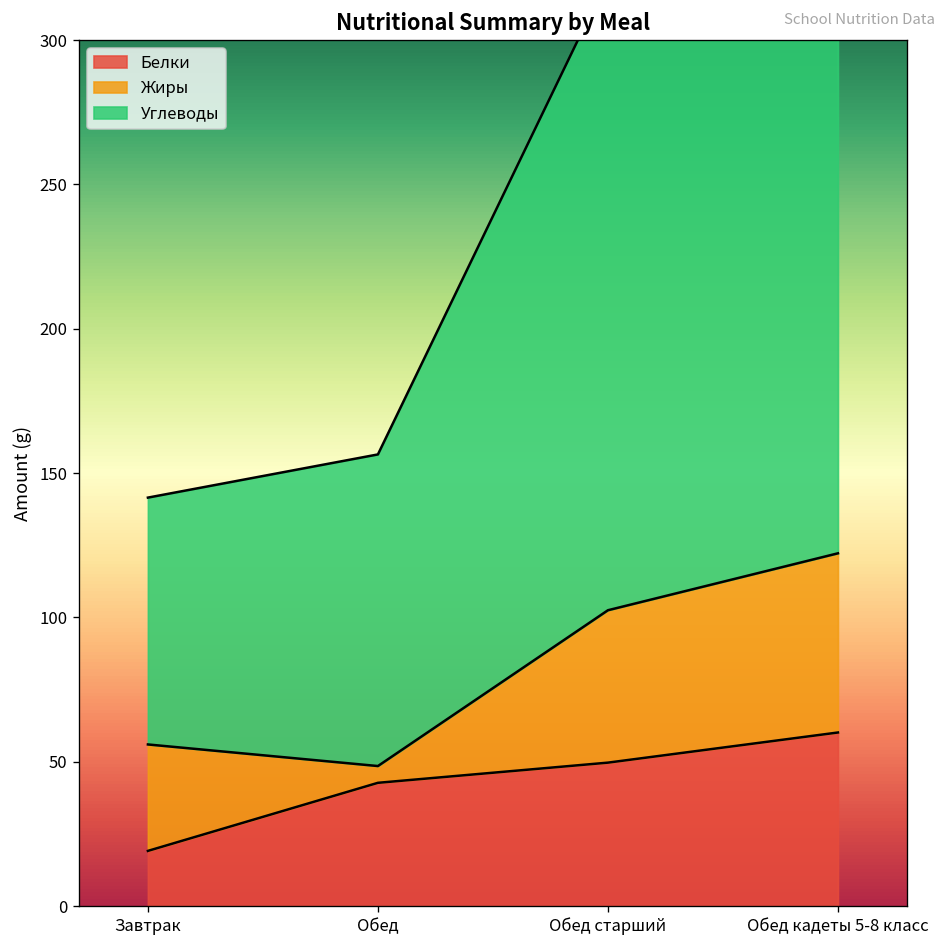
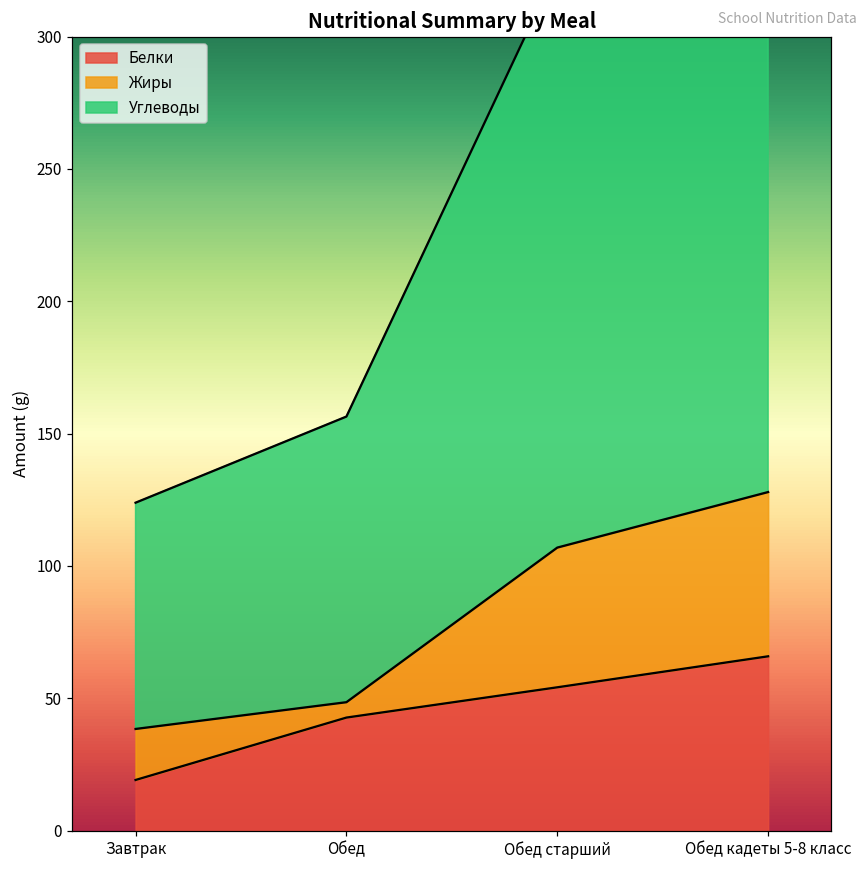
Жиры, Завтрак: 37 -> 19
Белки, Обед старший: 50 -> 54
Белки, Обед кадеты 5-8 класс: 60 -> 66
